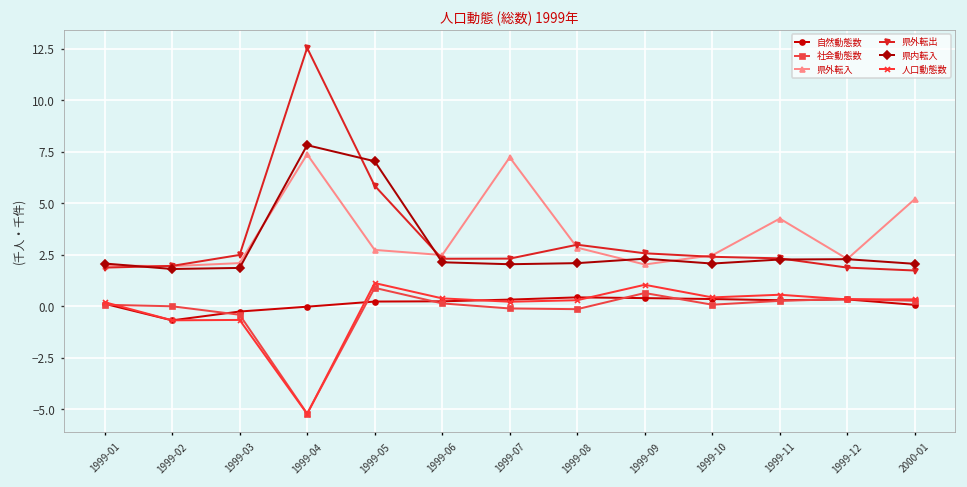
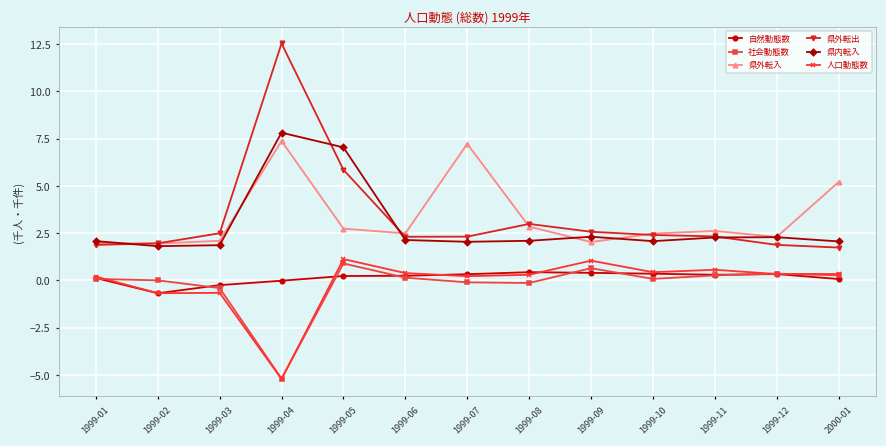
県外転入, 1999-11: 4.3 -> 2.6
